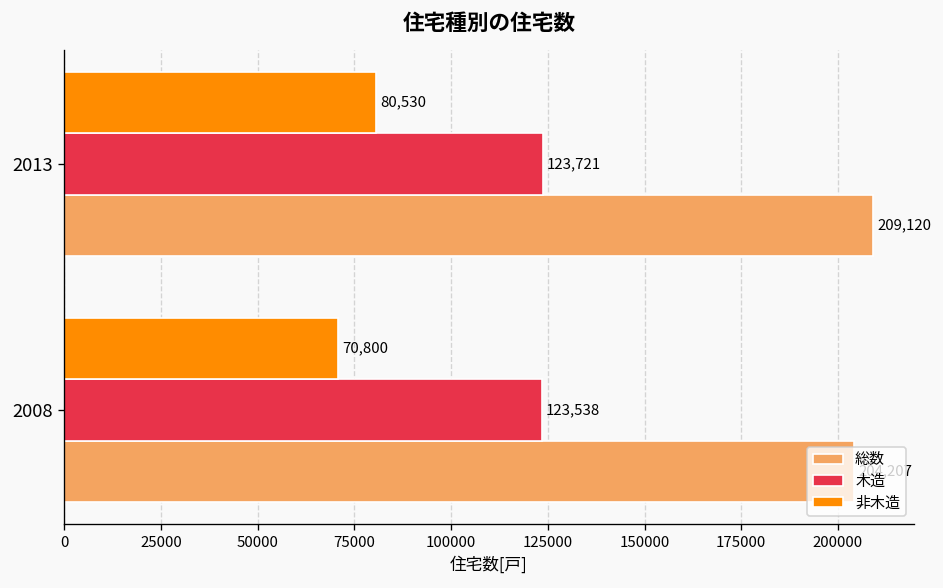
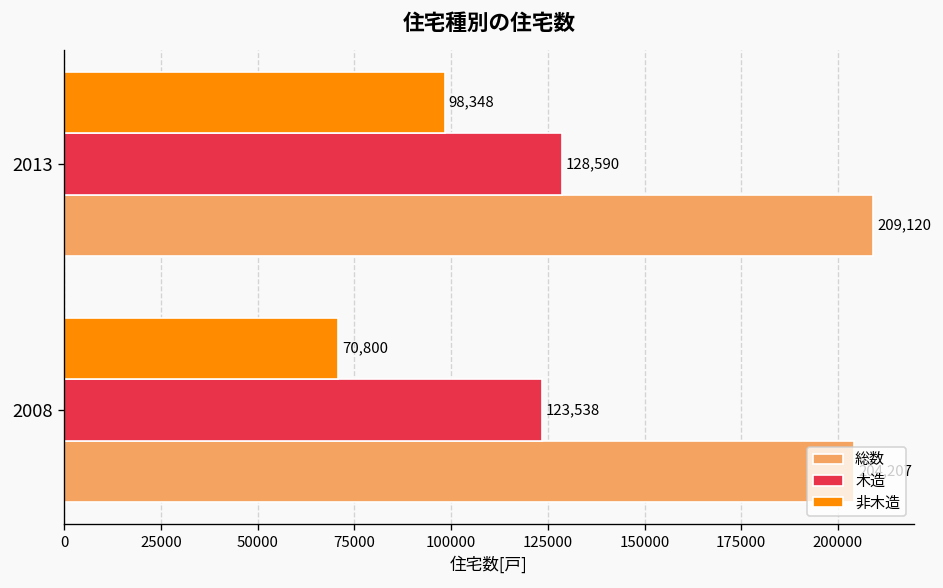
非木造, 2013: 80,530 -> 98,348
木造, 2013: 123,721 -> 128,590
